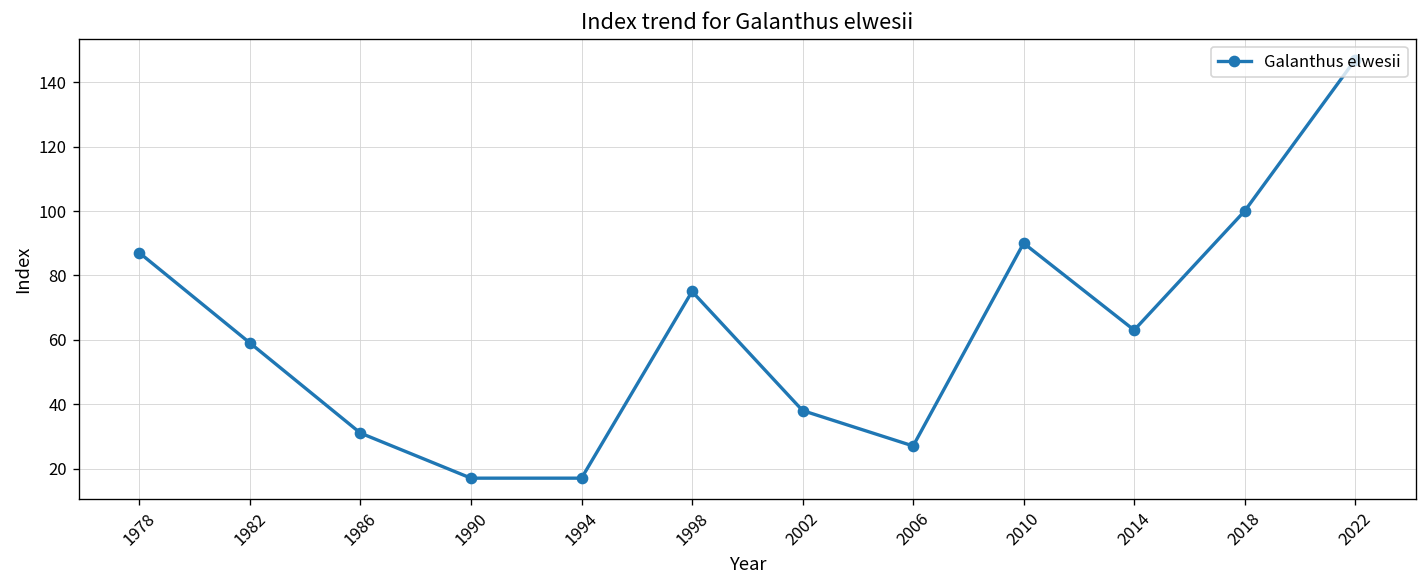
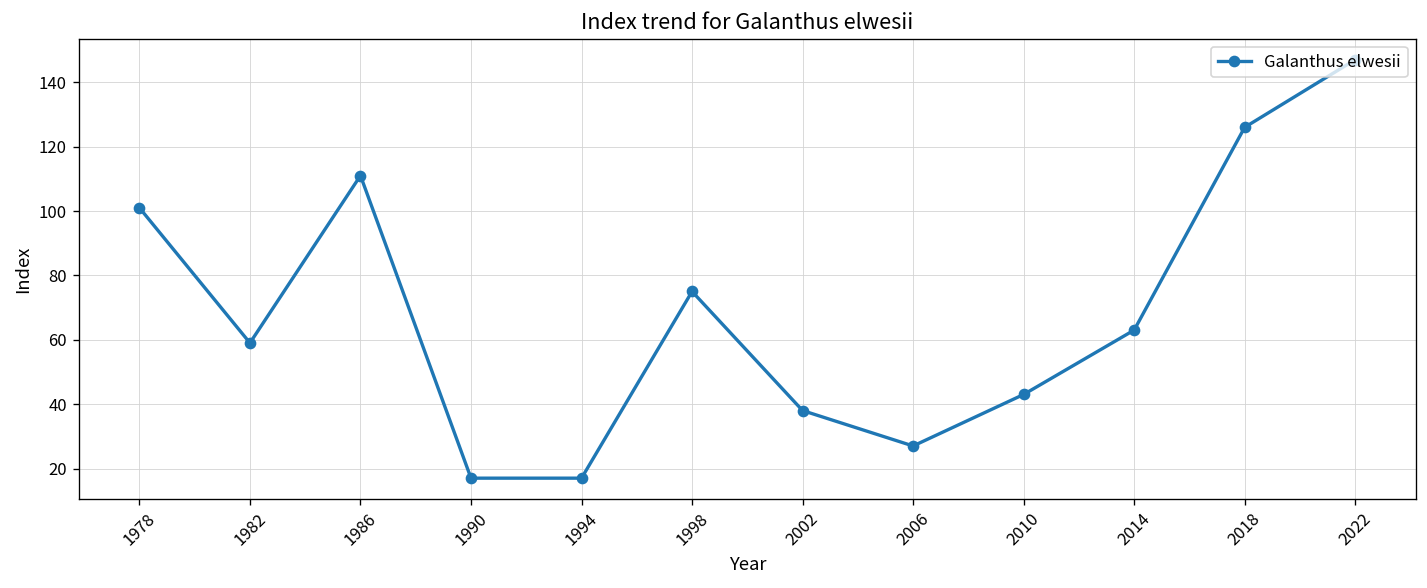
1978: 87 -> 101
1986: 31 -> 111
2010: 90 -> 43
2018: 100 -> 126
